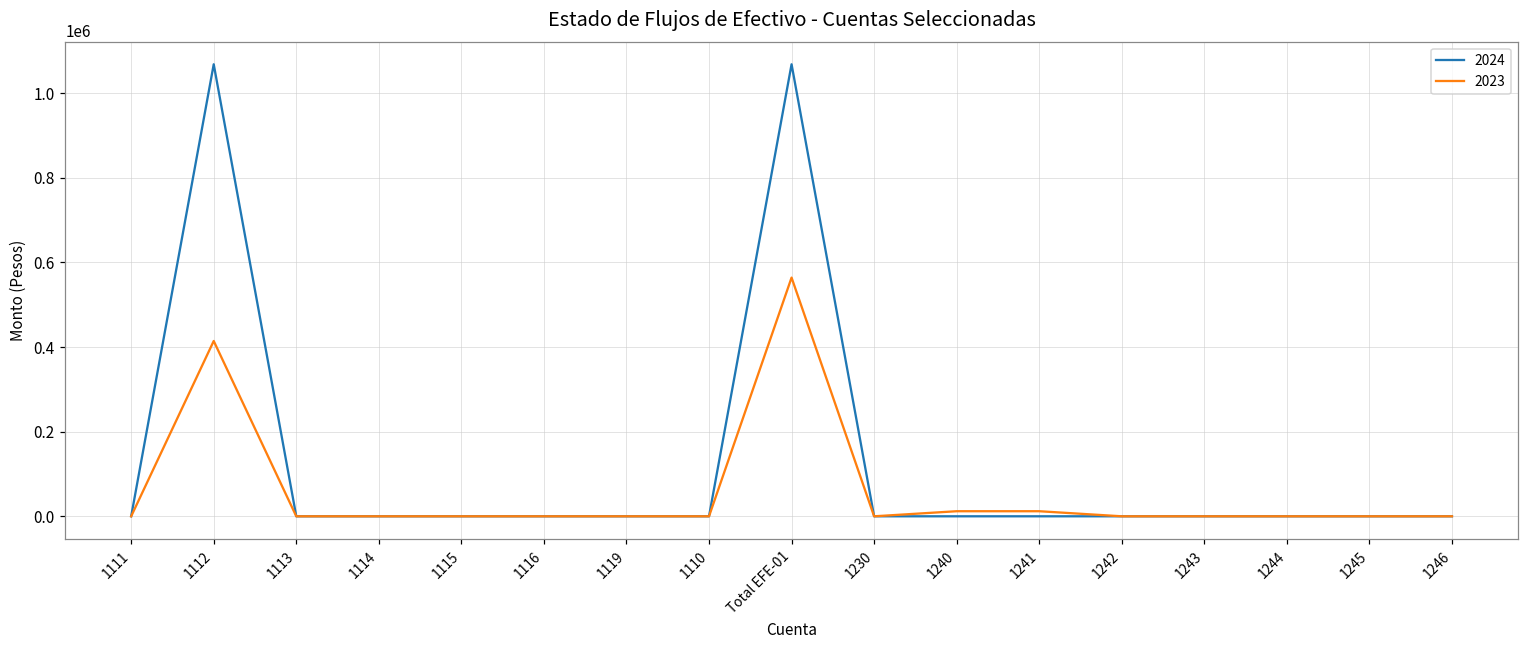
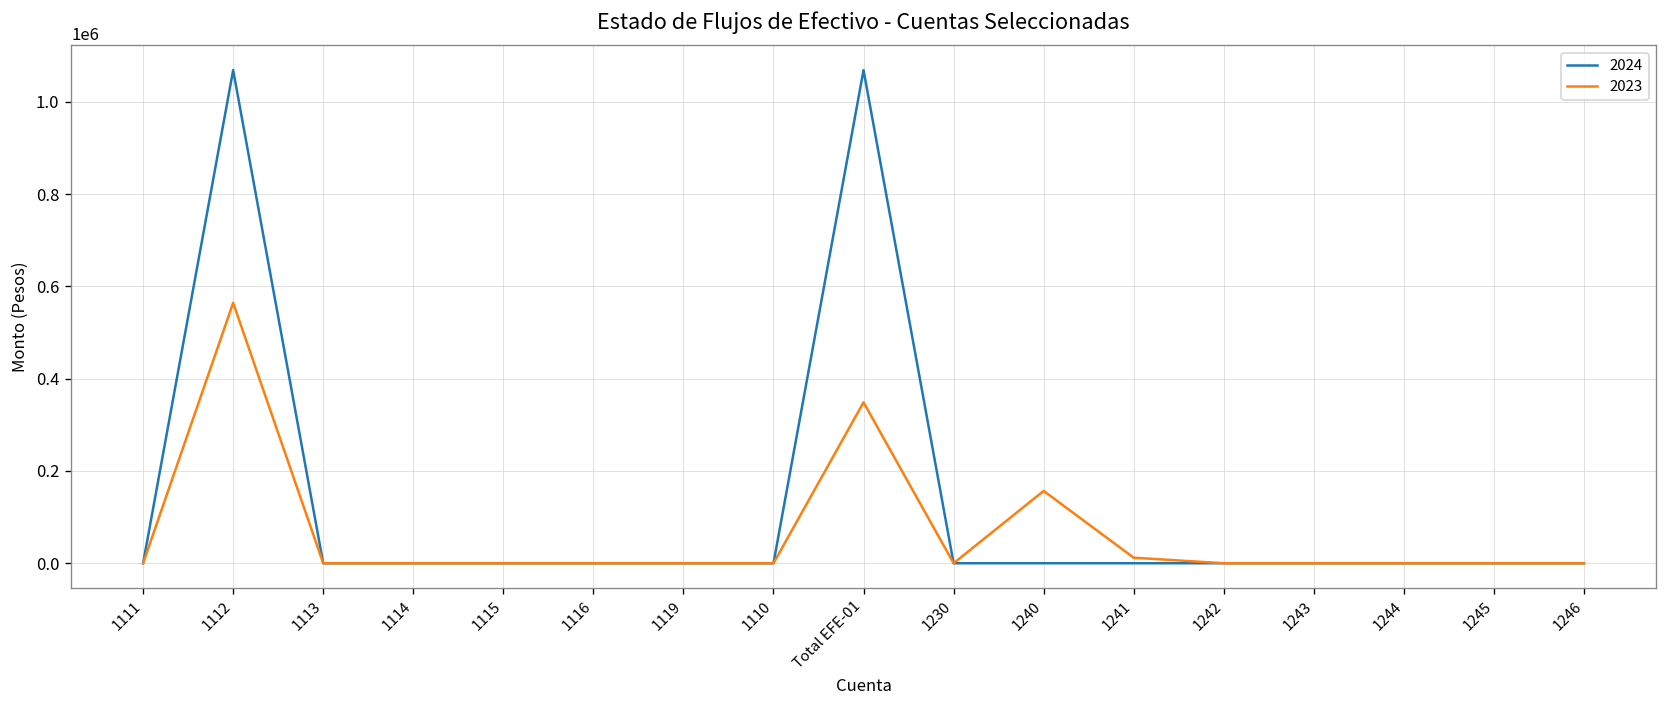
2023, 1112: 410000 -> 560000
2023, Total EFE-01: 560000 -> 350000
2023, 1240: 10000 -> 160000
